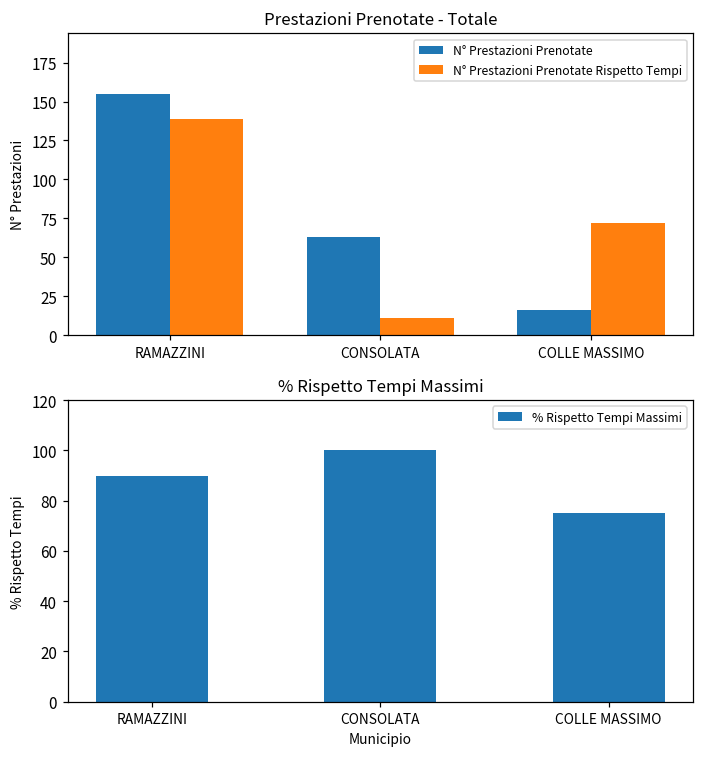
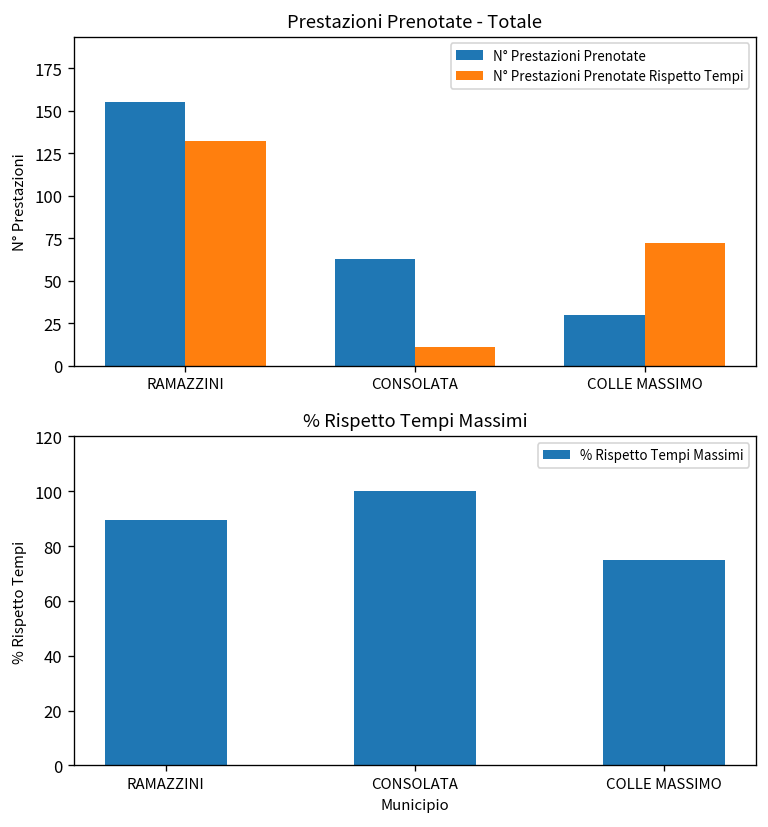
Prestazioni Prenotate - Totale, N° Prestazioni Prenotate Rispetto Tempi, RAMAZZINI: 139 -> 132
Prestazioni Prenotate - Totale, N° Prestazioni Prenotate, COLLE MASSIMO: 16 -> 30
